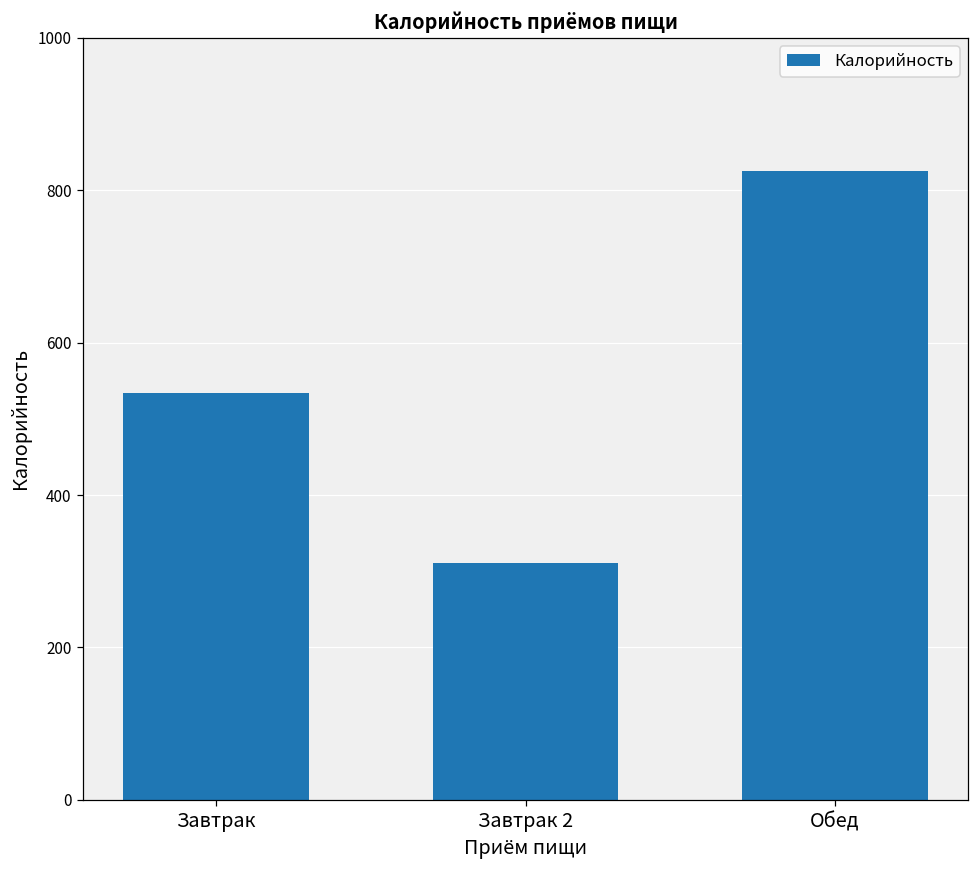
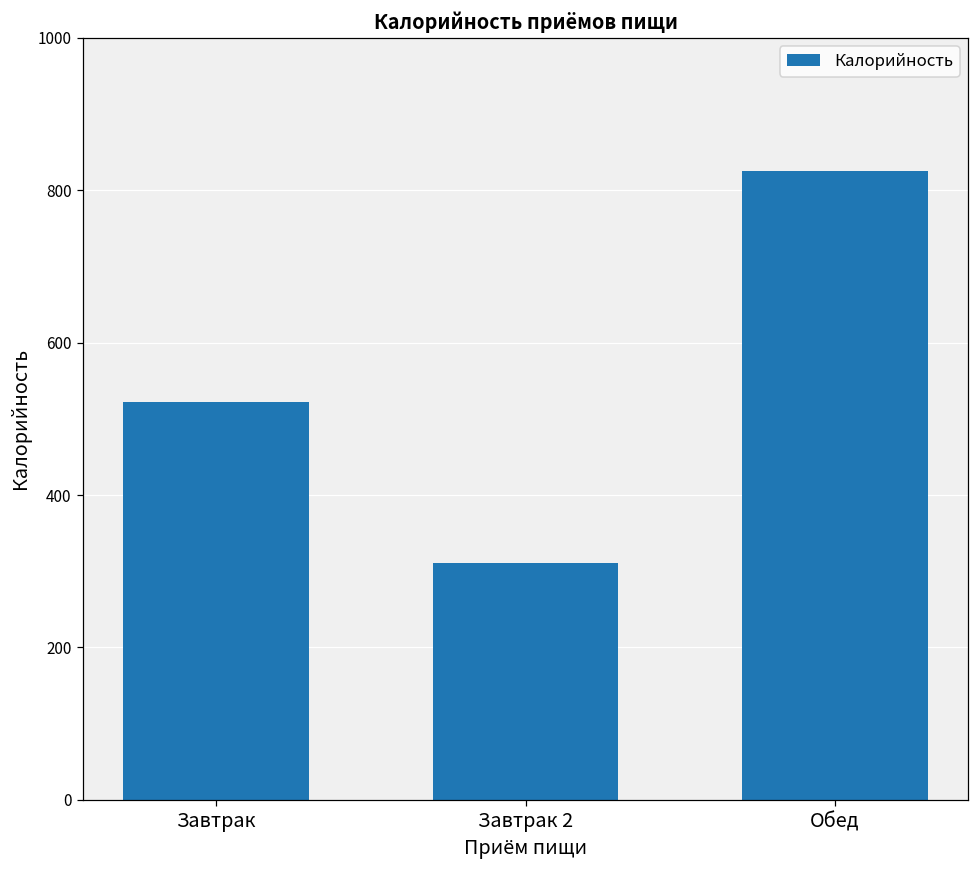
Завтрак: 530 -> 520
